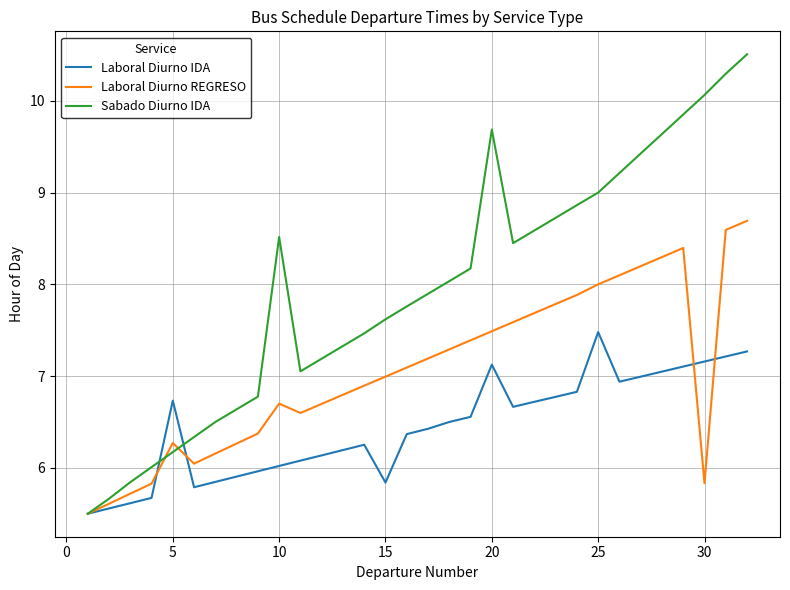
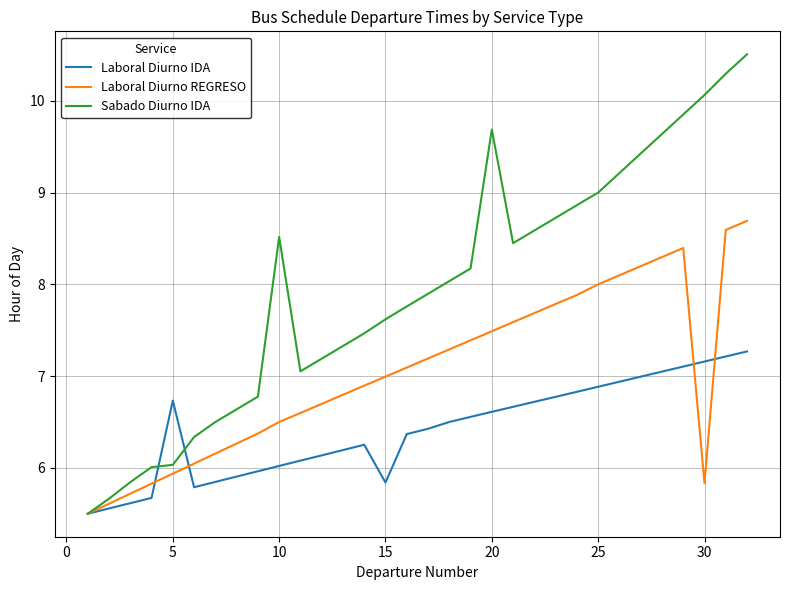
Laboral Diurno REGRESO, 5: 6.3 -> 5.9
Sabado Diurno IDA, 5: 6.2 -> 6.0
Laboral Diurno REGRESO, 10: 6.7 -> 6.5
Laboral Diurno IDA, 20: 7.1 -> 6.6
Laboral Diurno IDA, 25: 7.5 -> 6.9
